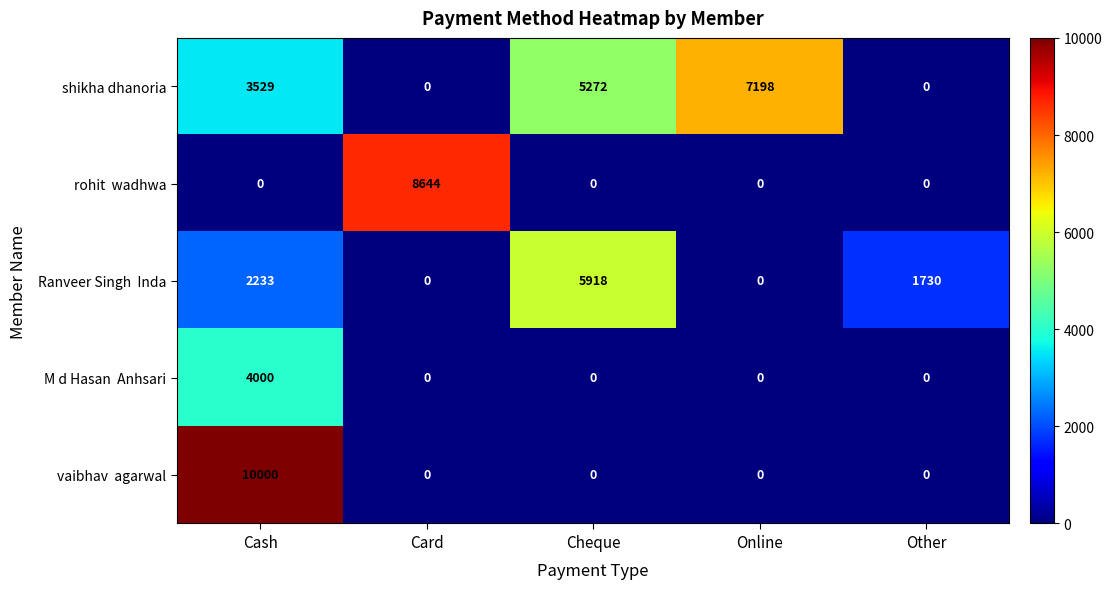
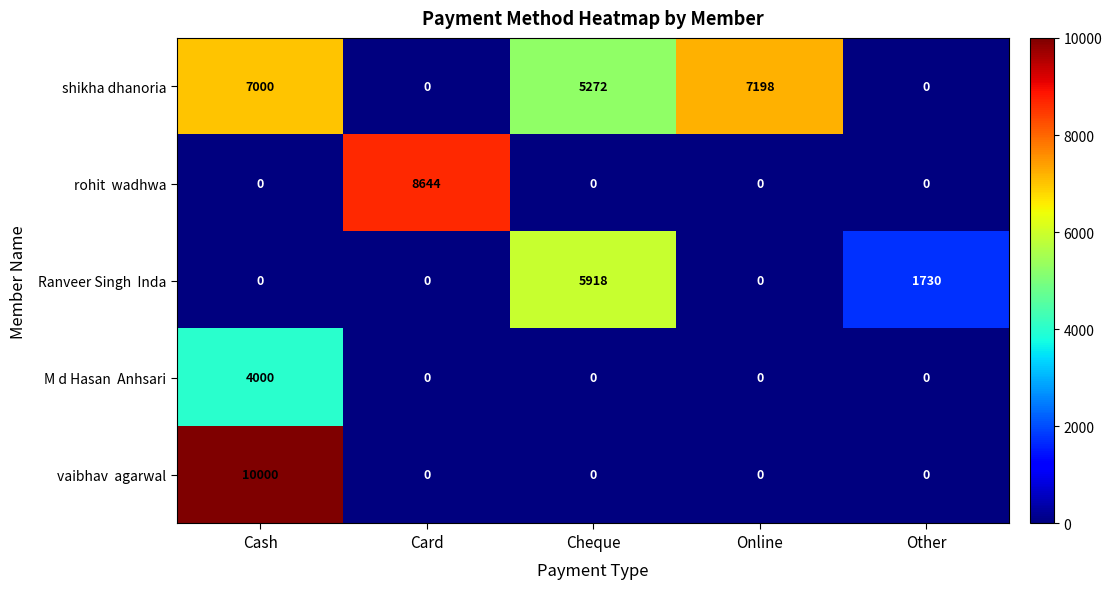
shikha dhanoria, Cash: 3529 -> 7000
Ranveer Singh Inda, Cash: 2233 -> 0
